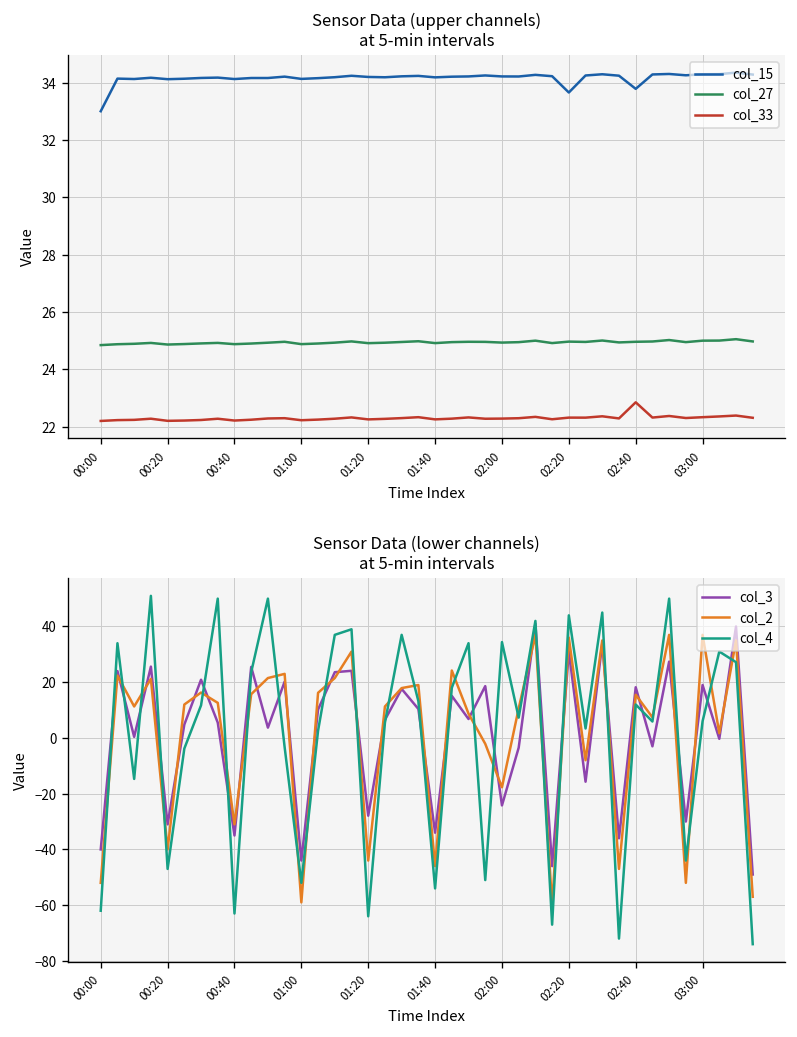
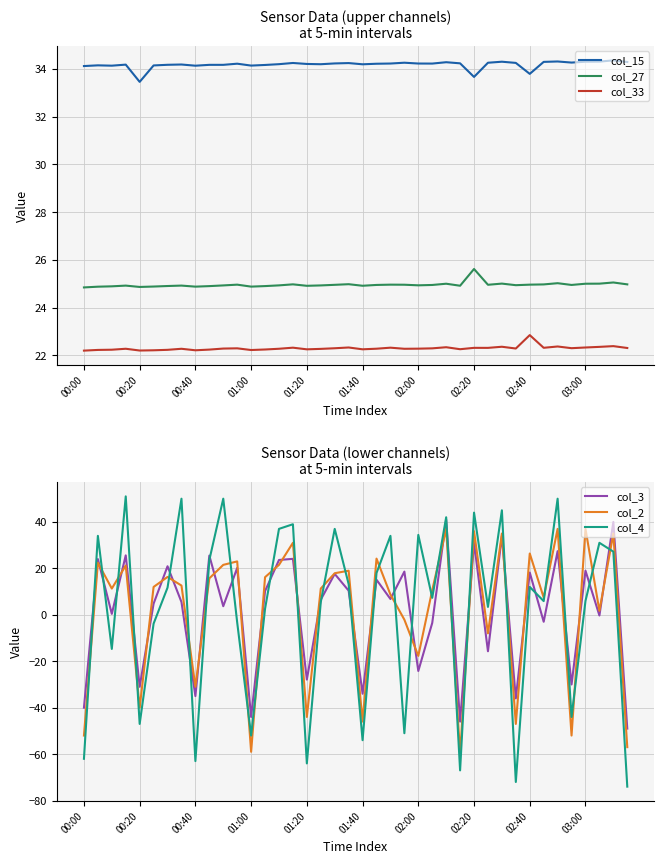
Sensor Data (upper channels) at 5-min intervals, col_15, 00:00: 33.0 -> 34.1
Sensor Data (upper channels) at 5-min intervals, col_15, 00:20: 34.1 -> 33.5
Sensor Data (upper channels) at 5-min intervals, col_27, 02:20: 25.0 -> 25.6
Sensor Data (lower channels) at 5-min intervals, col_2, 02:40: 16 -> 26
